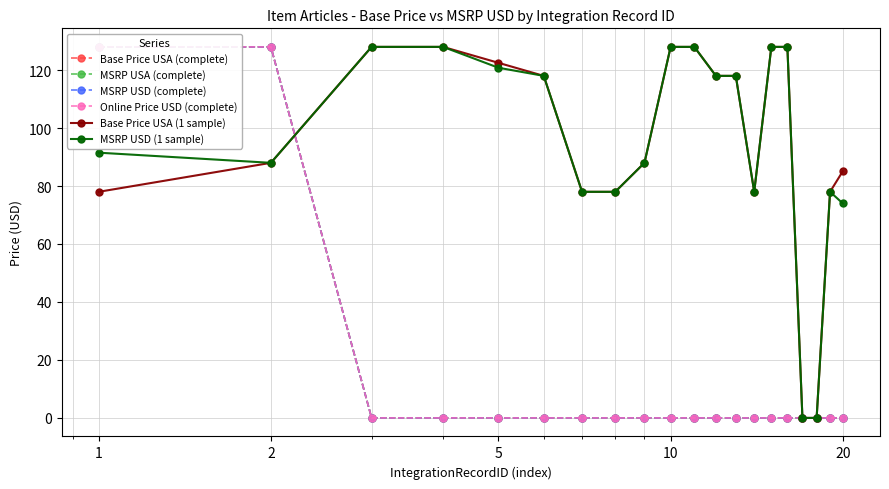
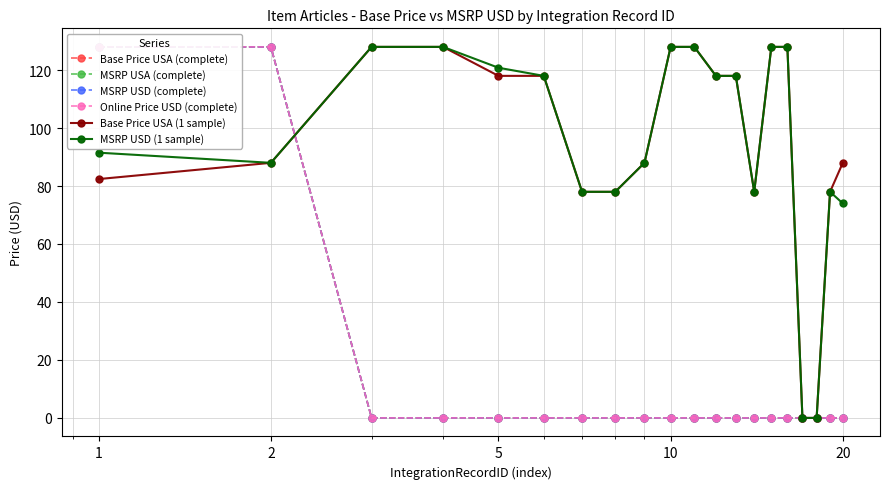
Base Price USA (1 sample), 1: 78 -> 82
Base Price USA (1 sample), 5: 123 -> 118
Base Price USA (1 sample), 20: 85 -> 88
